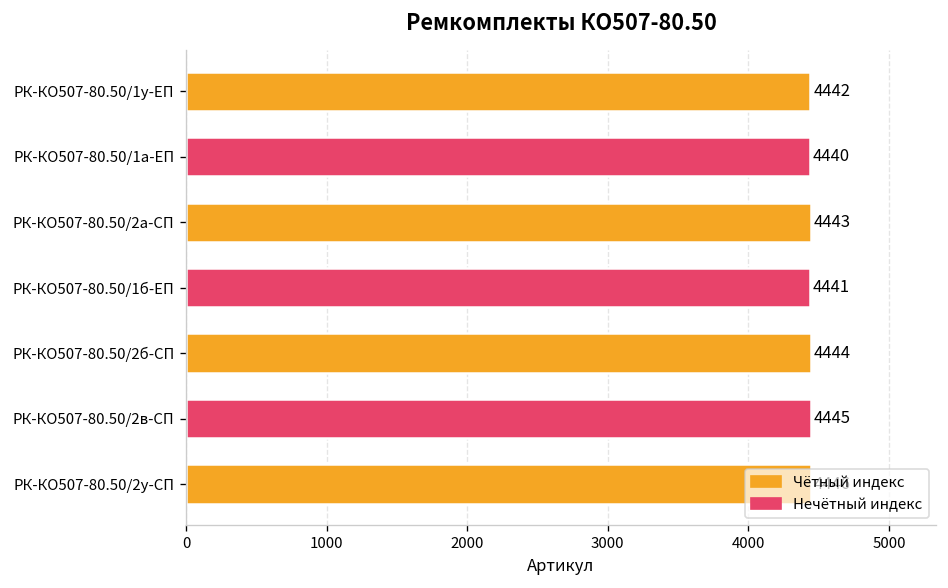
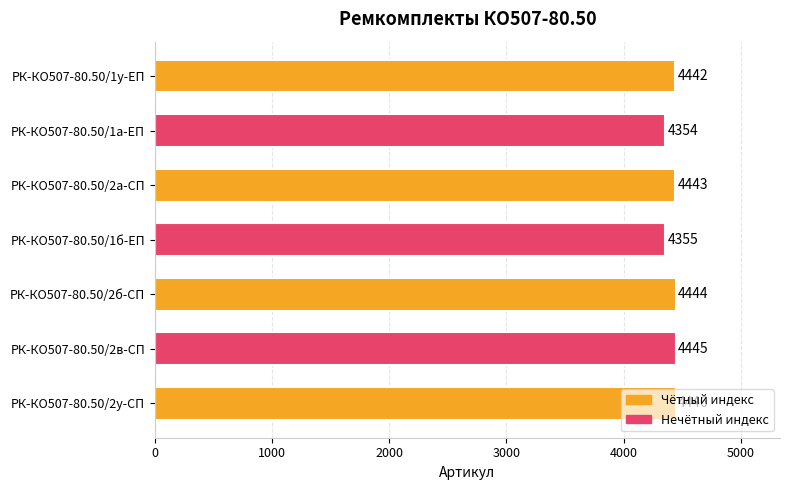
РК-КО507-80.50/1а-ЕП: 4440 -> 4354
РК-КО507-80.50/1б-ЕП: 4441 -> 4355
